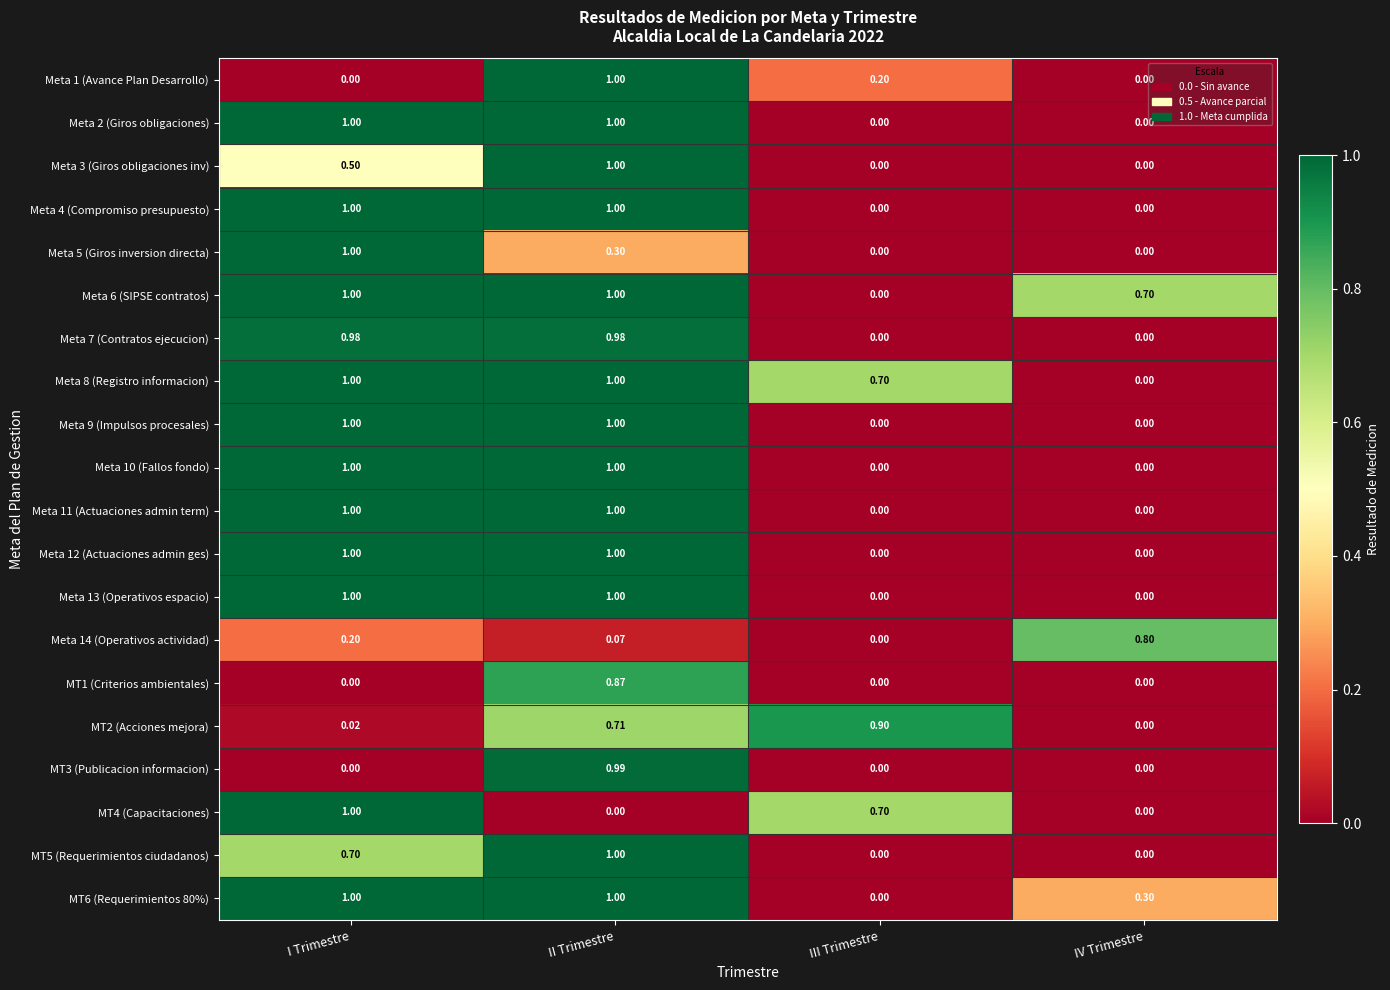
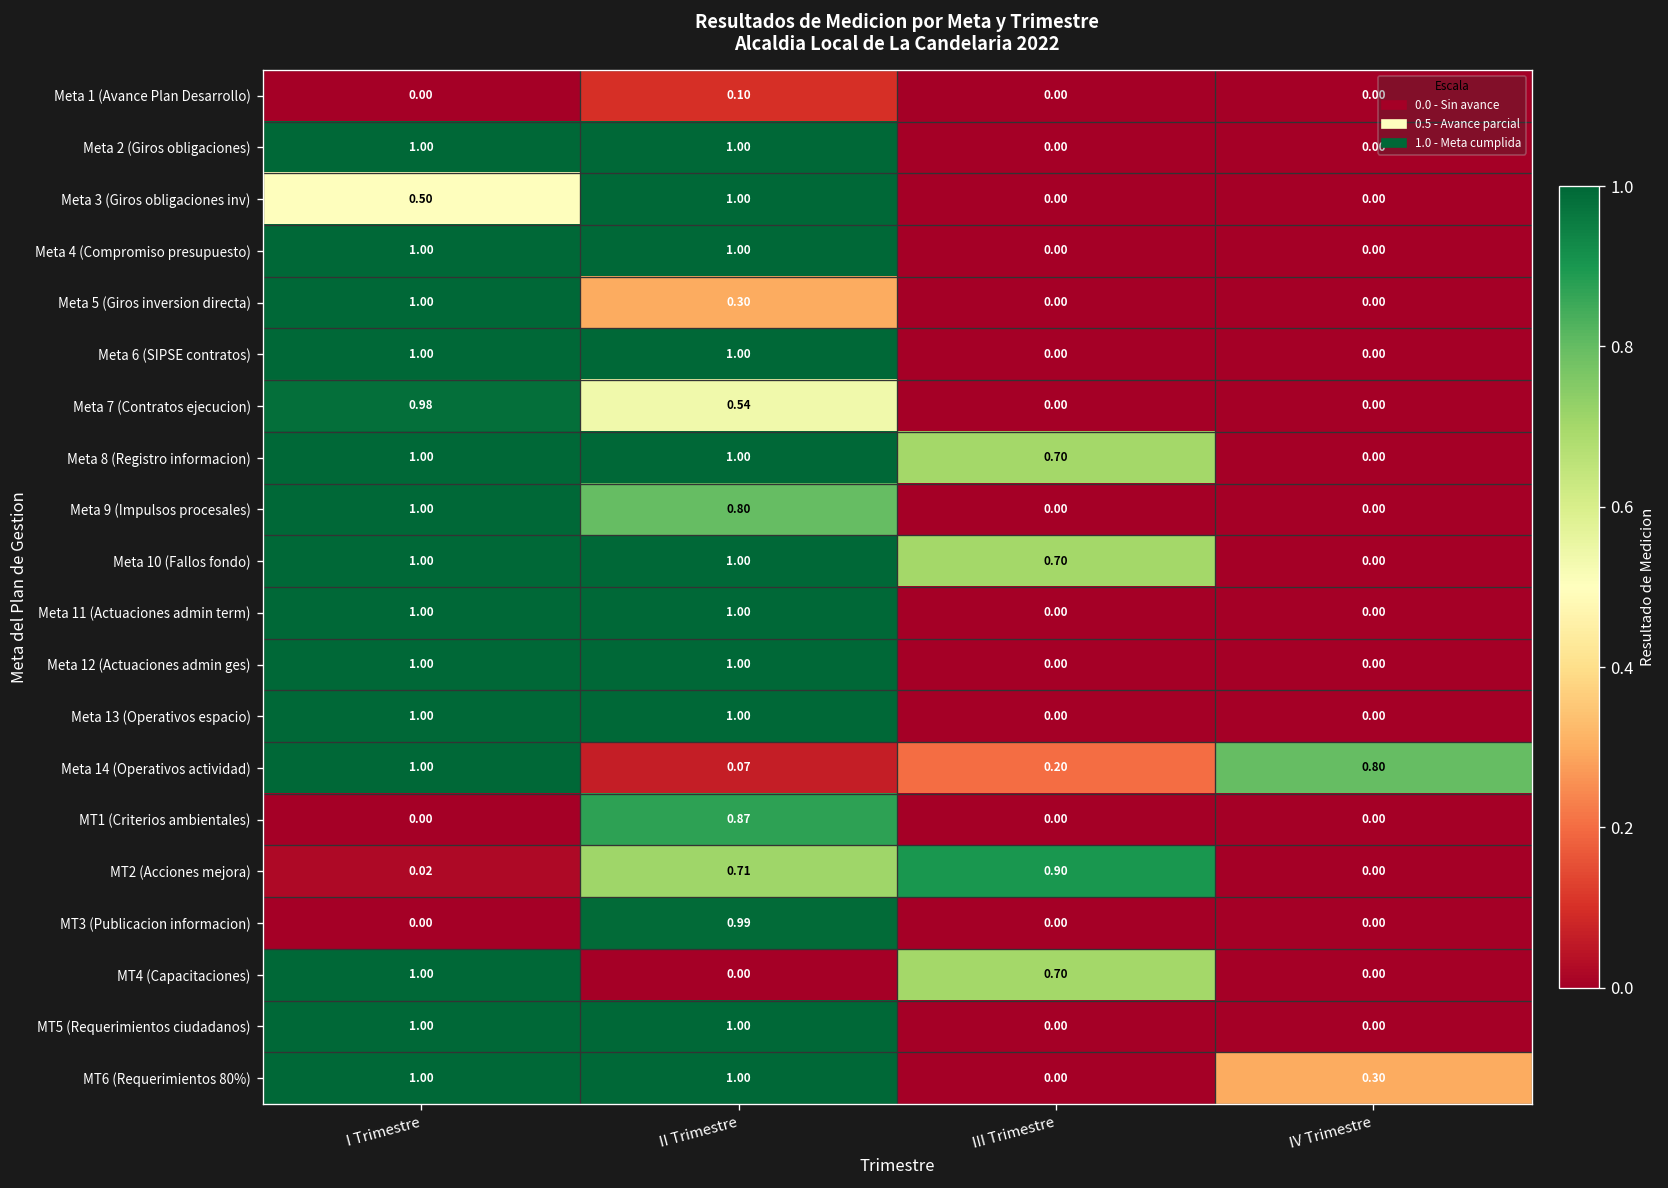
Meta 1 (Avance Plan Desarrollo), II Trimestre: 1.00 -> 0.10
Meta 1 (Avance Plan Desarrollo), III Trimestre: 0.20 -> 0.00
Meta 6 (SIPSE contratos), IV Trimestre: 0.70 -> 0.00
Meta 7 (Contratos ejecucion), II Trimestre: 0.98 -> 0.54
Meta 9 (Impulsos procesales), II Trimestre: 1.00 -> 0.80
Meta 10 (Fallos fondo), III Trimestre: 0.00 -> 0.70
Meta 14 (Operativos actividad), I Trimestre: 0.20 -> 1.00
Meta 14 (Operativos actividad), III Trimestre: 0.00 -> 0.20
MT5 (Requerimientos ciudadanos), I Trimestre: 0.70 -> 1.00
